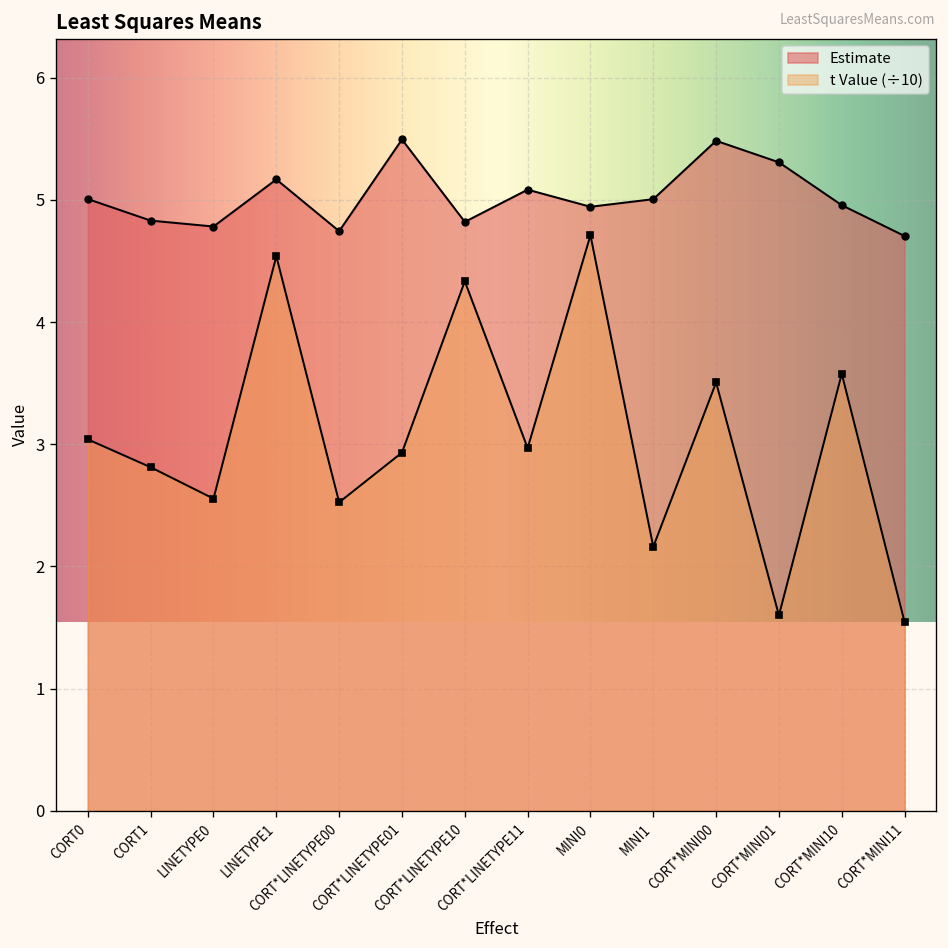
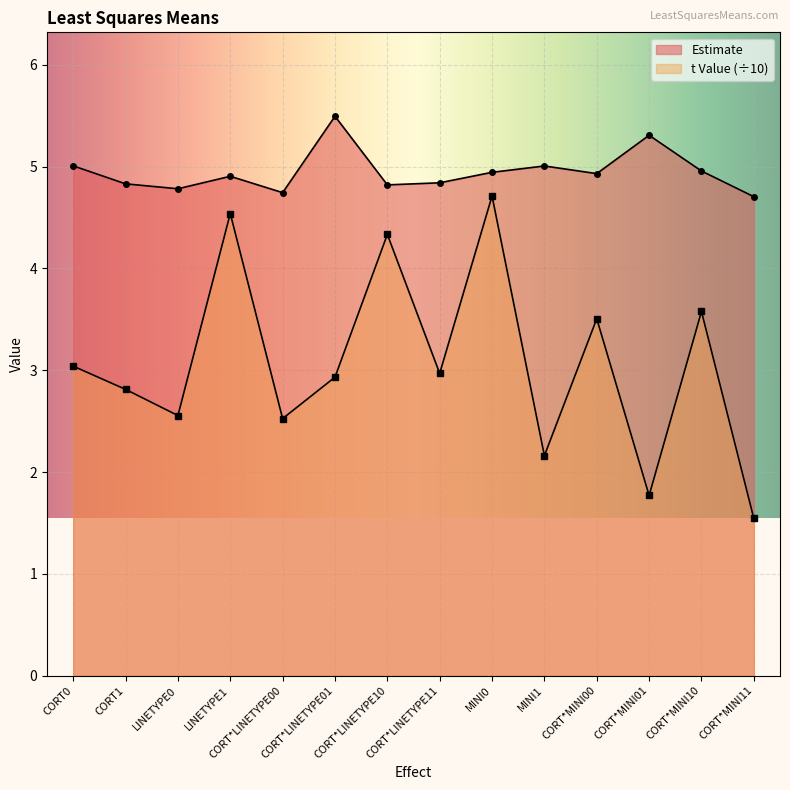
Estimate, LINETYPE1: 5.17 -> 4.90
Estimate, CORT*LINETYPE11: 5.08 -> 4.84
Estimate, CORT*MINI00: 5.48 -> 4.93
t Value (÷10), CORT*MINI01: 1.60 -> 1.77
